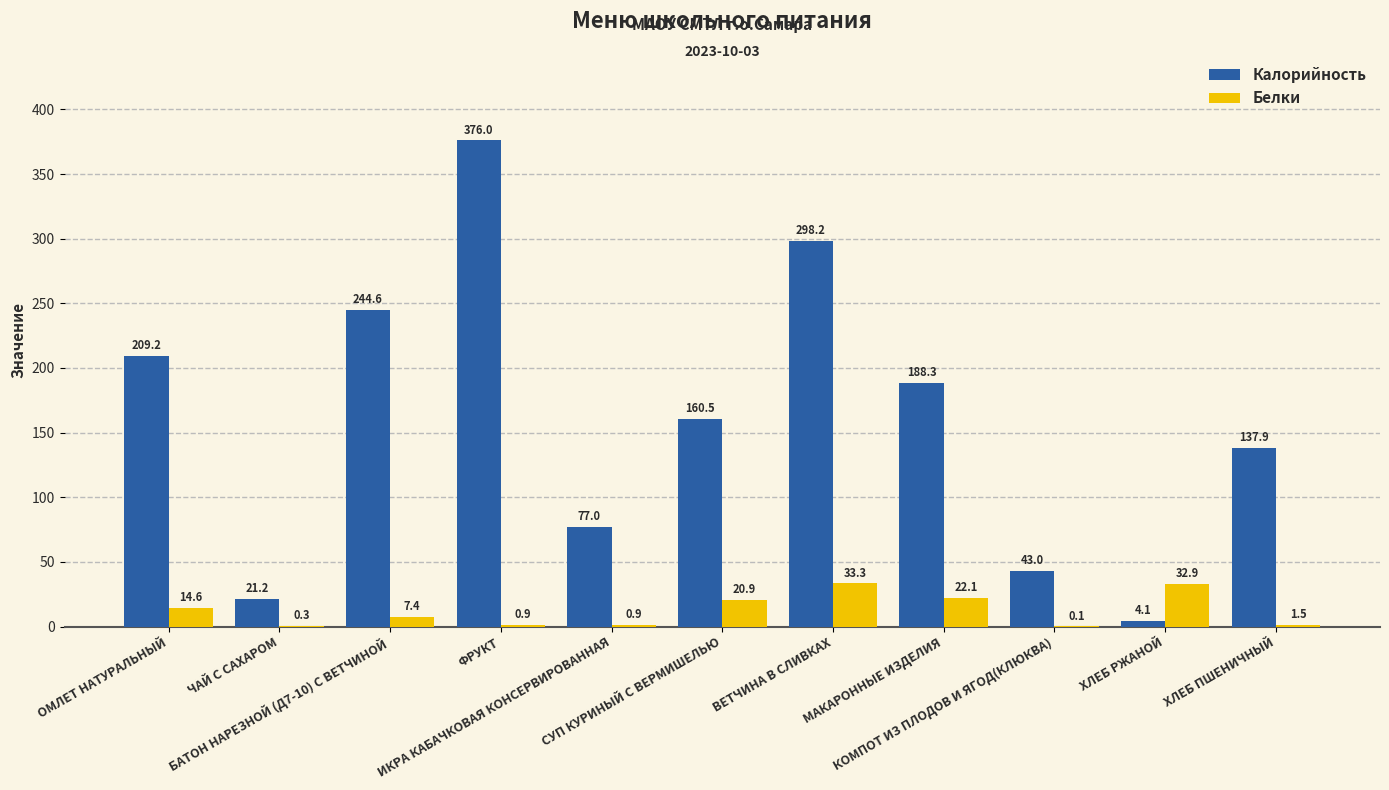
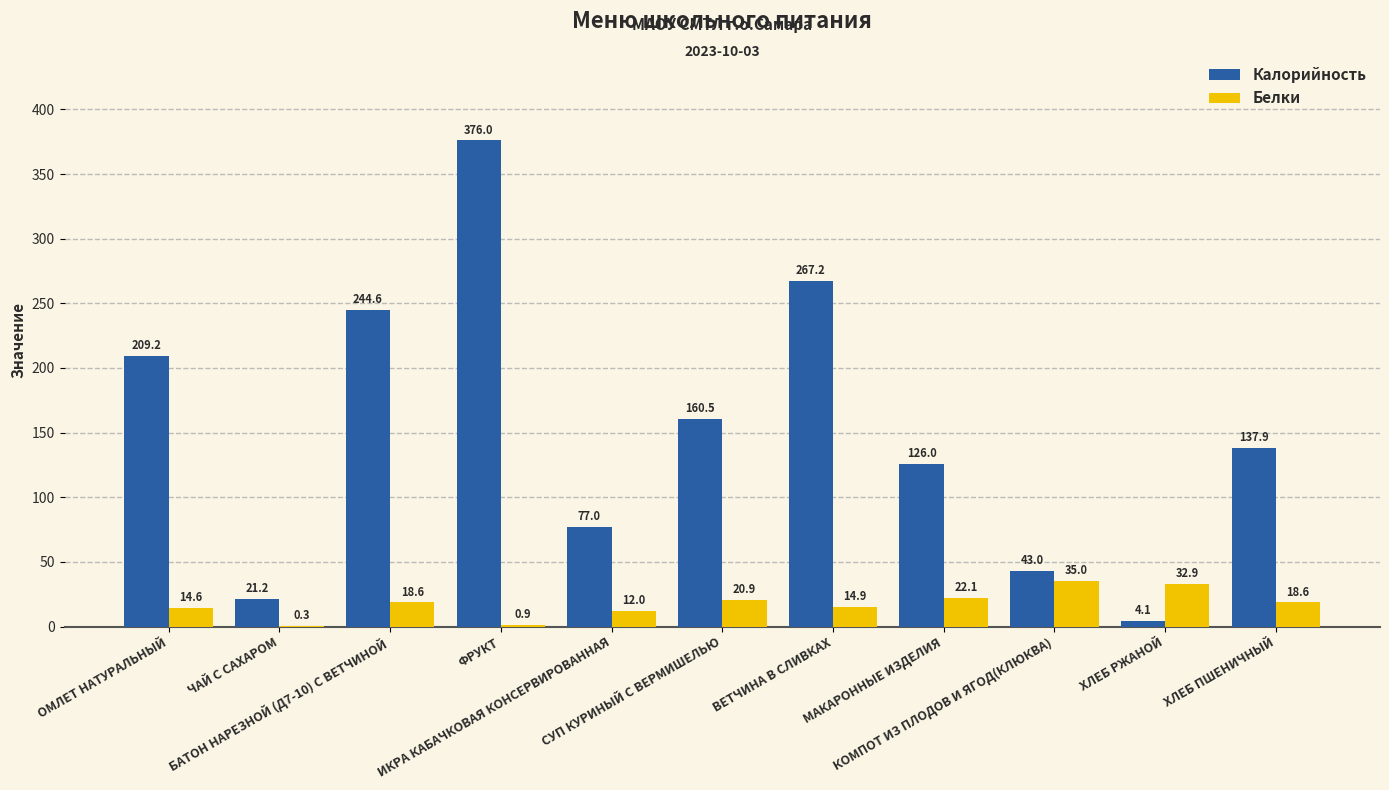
Белки, БАТОН НАРЕЗНОЙ (Д7-10) С ВЕТЧИНОЙ: 7.4 -> 18.6
Белки, ИКРА КАБАЧКОВАЯ КОНСЕРВИРОВАННАЯ: 0.9 -> 12.0
Калорийность, ВЕТЧИНА В СЛИВКАХ: 298.2 -> 267.2
Белки, ВЕТЧИНА В СЛИВКАХ: 33.3 -> 14.9
Калорийность, МАКАРОННЫЕ ИЗДЕЛИЯ: 188.3 -> 126.0
Белки, КОМПОТ ИЗ ПЛОДОВ И ЯГОД(КЛЮКВА): 0.1 -> 35.0
Белки, ХЛЕБ ПШЕНИЧНЫЙ: 1.5 -> 18.6
